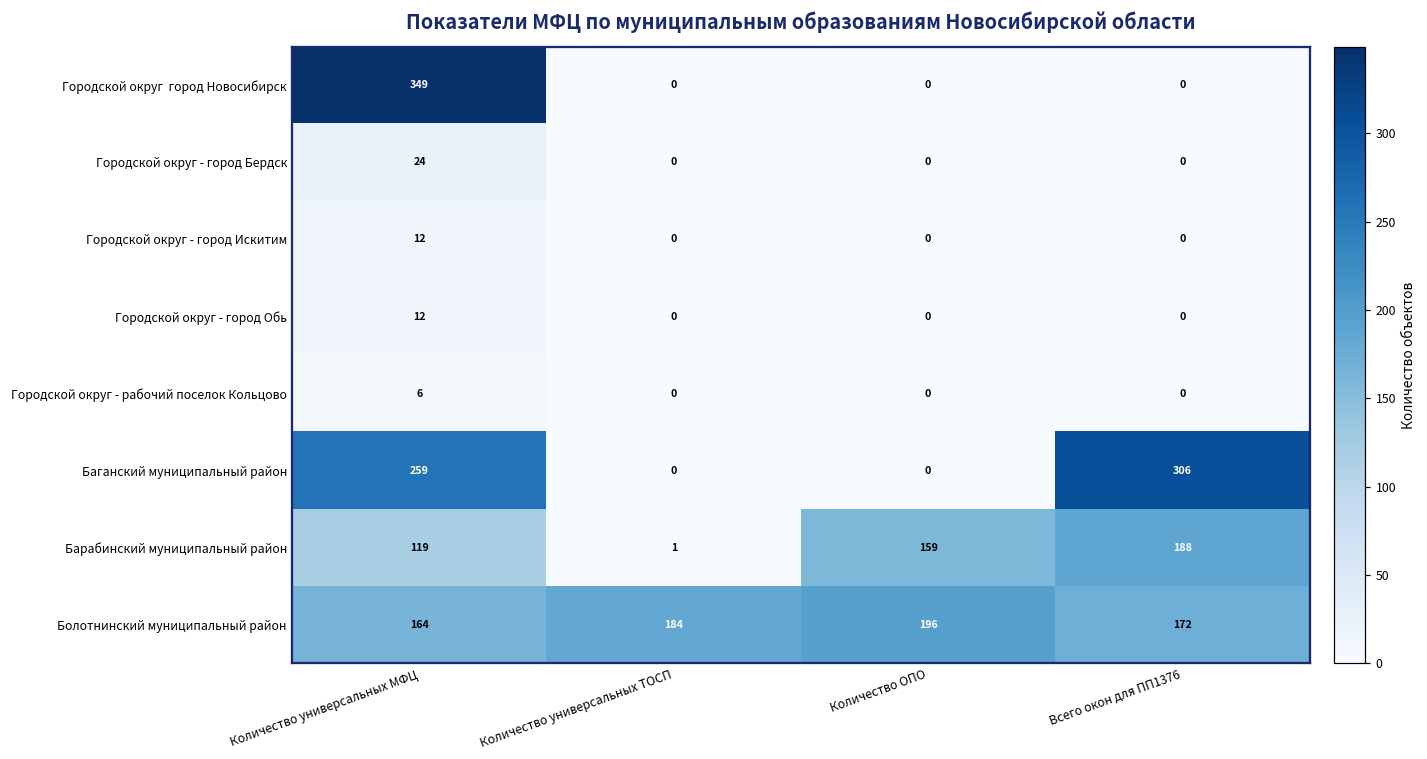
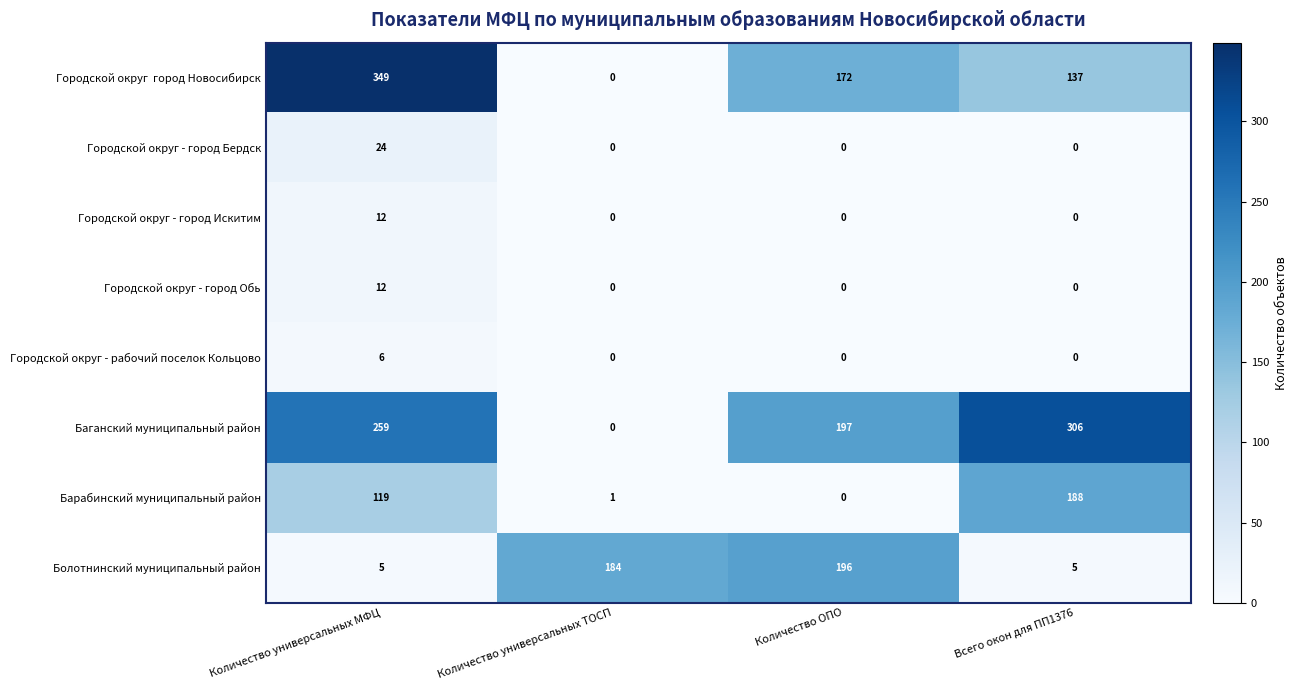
Городской округ город Новосибирск, Количество ОПО: 0 -> 172
Городской округ город Новосибирск, Всего окон для ПП1376: 0 -> 137
Баганский муниципальный район, Количество ОПО: 0 -> 197
Барабинский муниципальный район, Количество ОПО: 159 -> 0
Болотнинский муниципальный район, Количество универсальных МФЦ: 164 -> 5
Болотнинский муниципальный район, Всего окон для ПП1376: 172 -> 5
